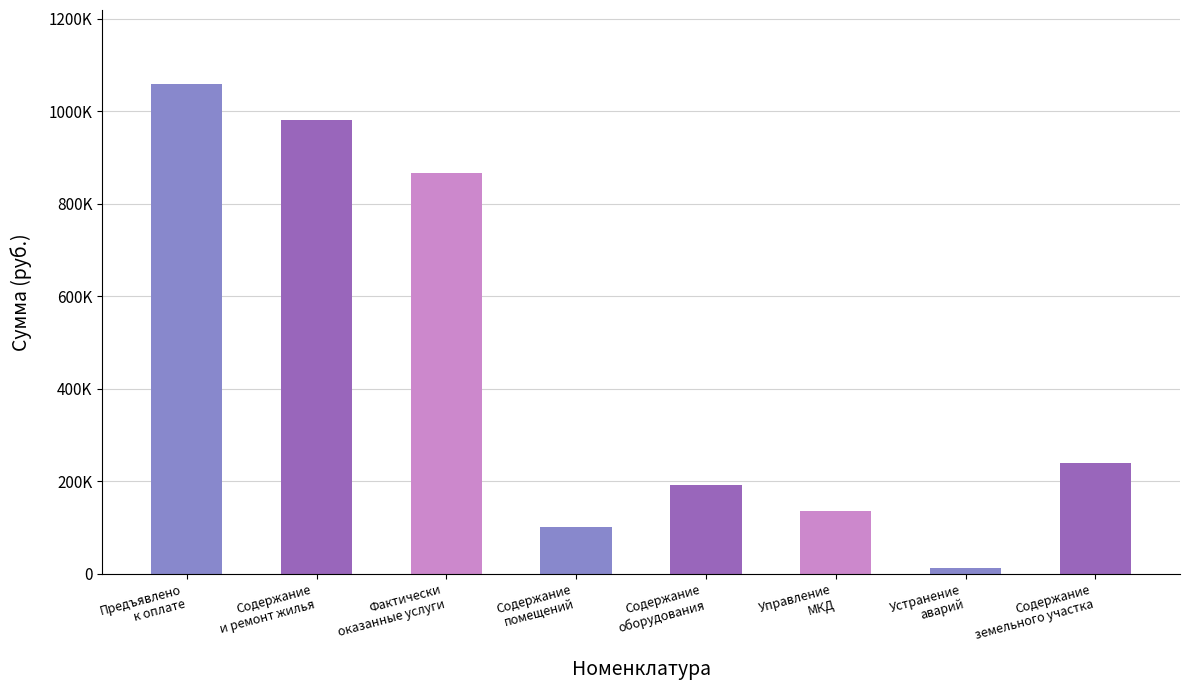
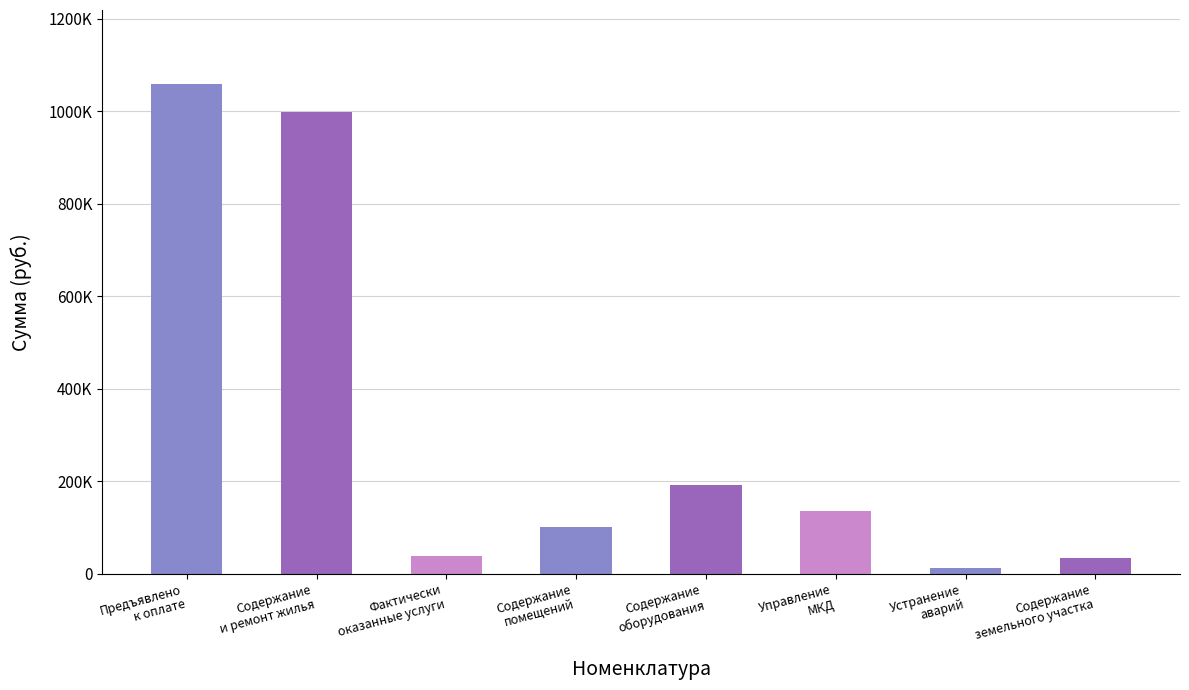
Содержание и ремонт жилья: 980000 -> 1000000
Фактически оказанные услуги: 870000 -> 40000
Содержание земельного участка: 240000 -> 30000
